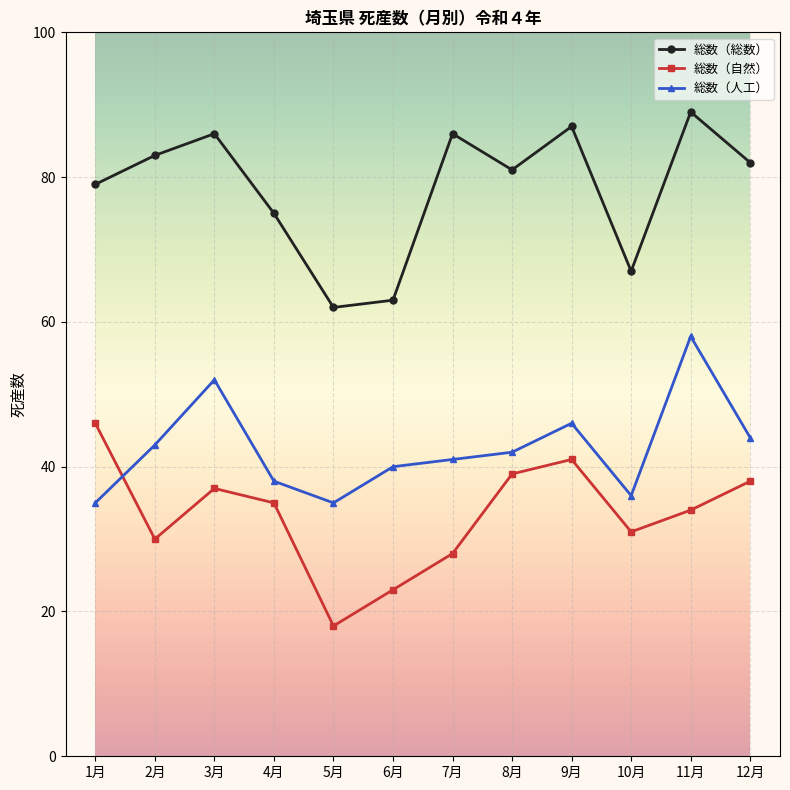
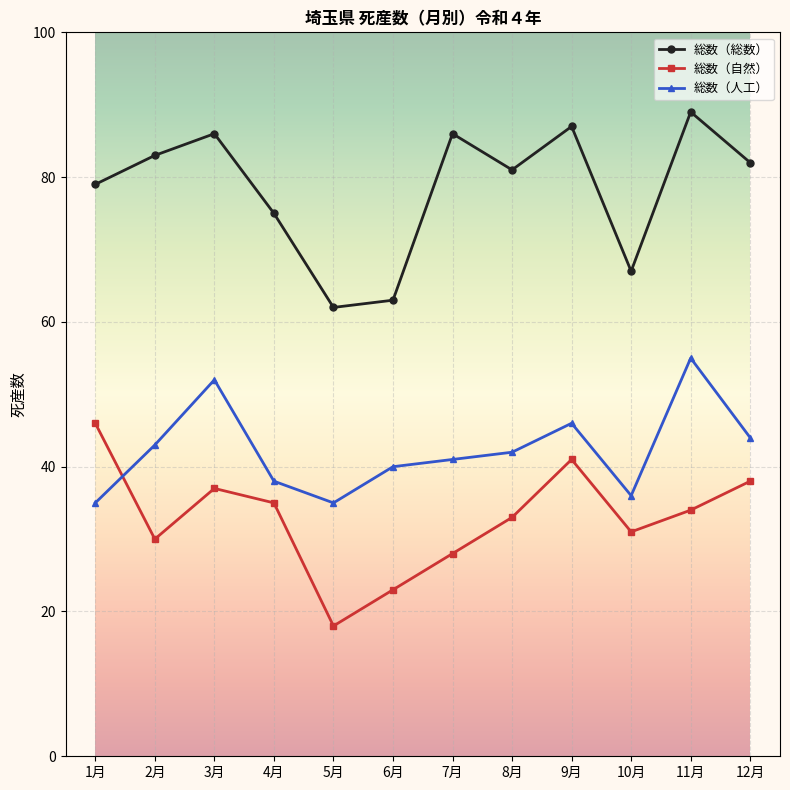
総数（自然）, 8月: 39 -> 33
総数（人工）, 11月: 58 -> 55
